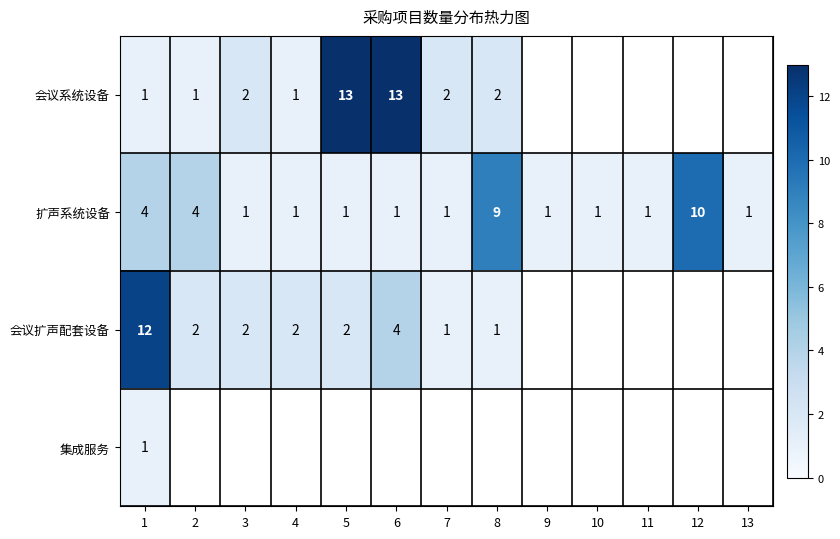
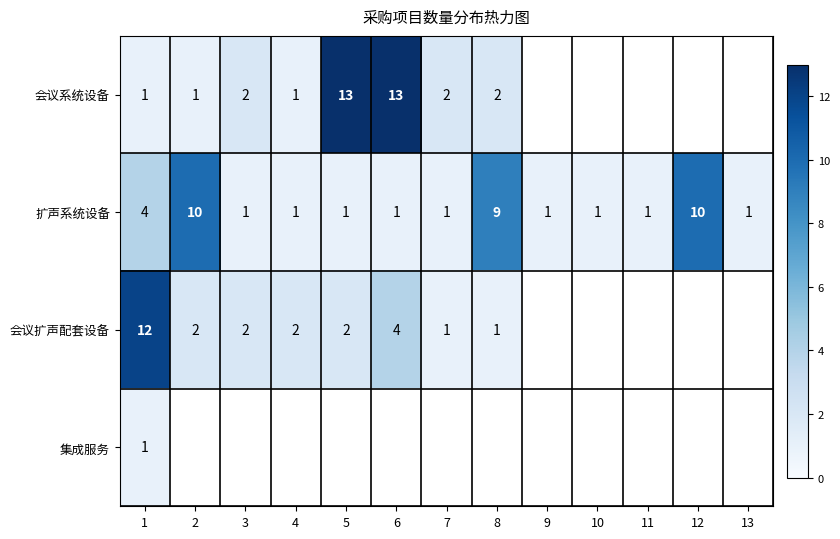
扩声系统设备, 2: 4 -> 10
